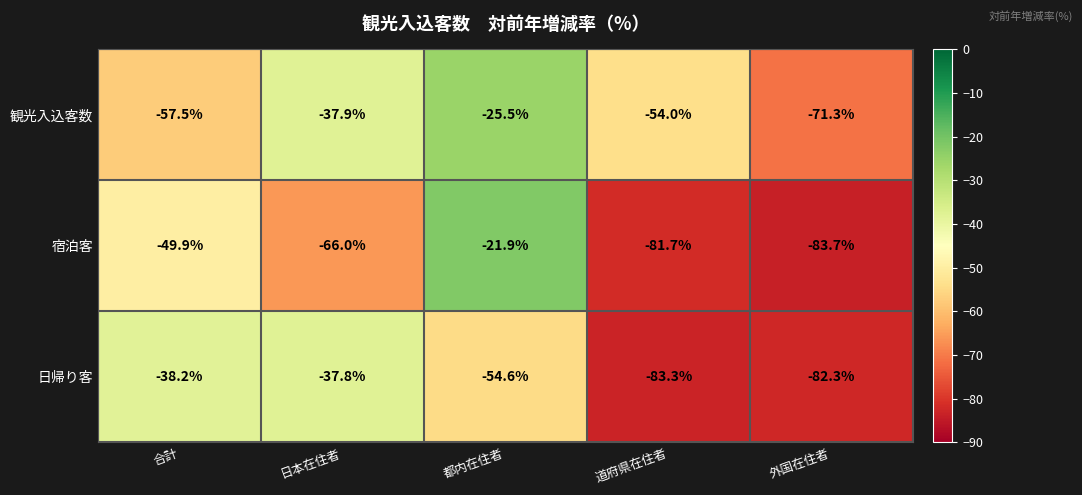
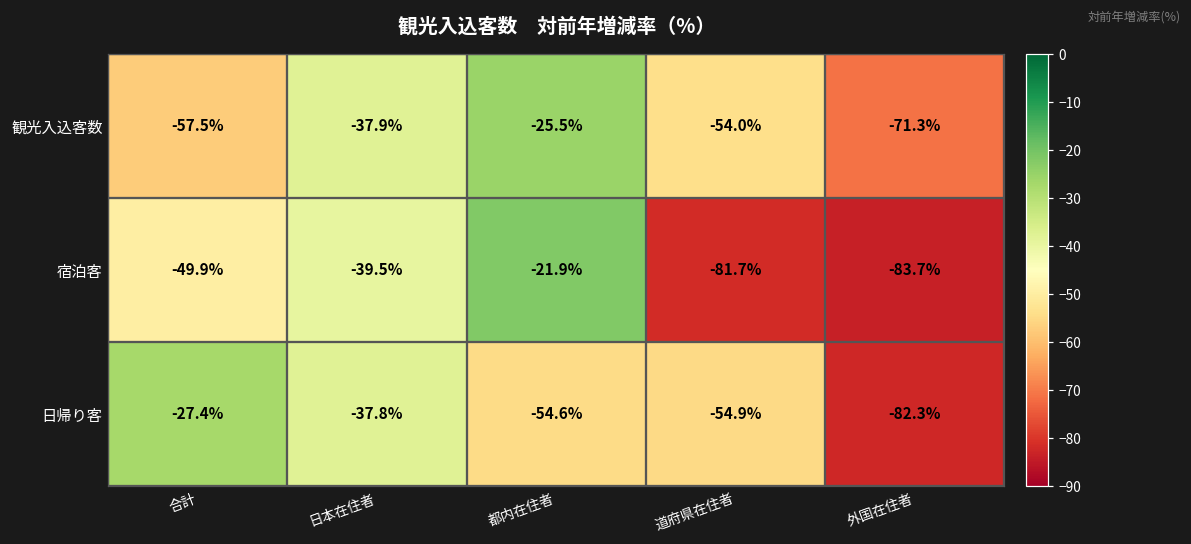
宿泊客, 日本在住者: -66.0% -> -39.5%
日帰り客, 合計: -38.2% -> -27.4%
日帰り客, 道府県在住者: -83.3% -> -54.9%
